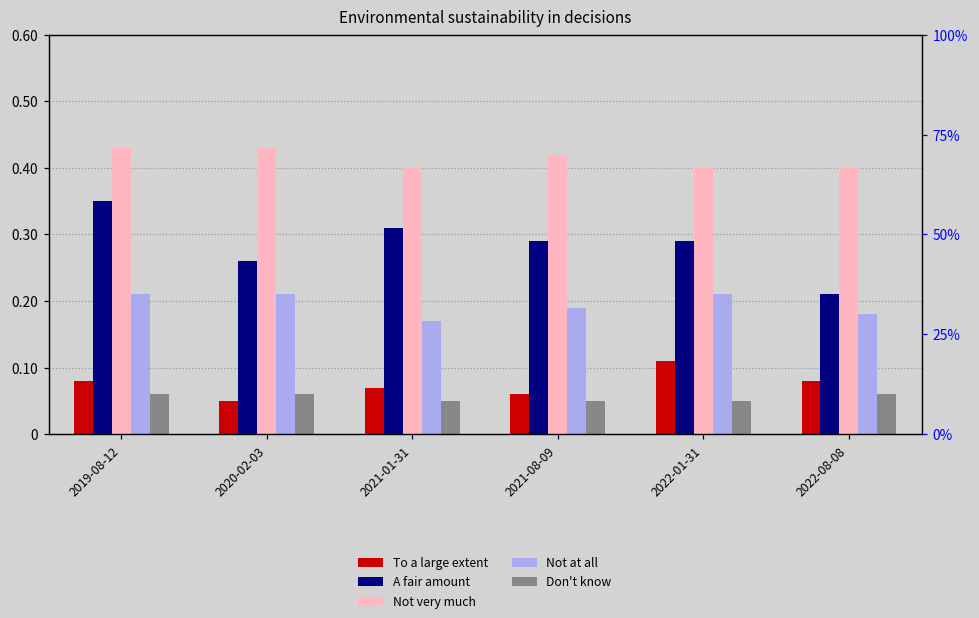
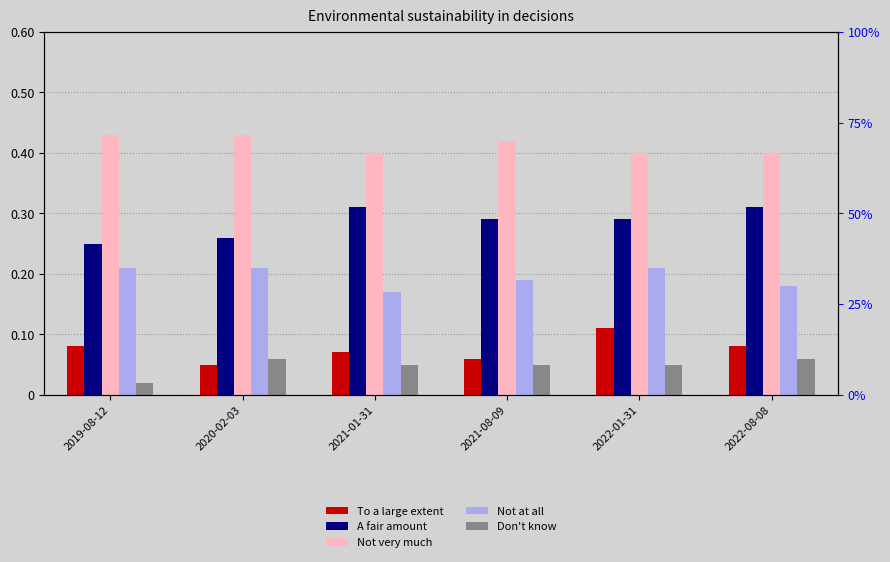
A fair amount, 2019-08-12: 0.35 -> 0.25
Don't know, 2019-08-12: 0.06 -> 0.02
A fair amount, 2022-08-08: 0.21 -> 0.31
